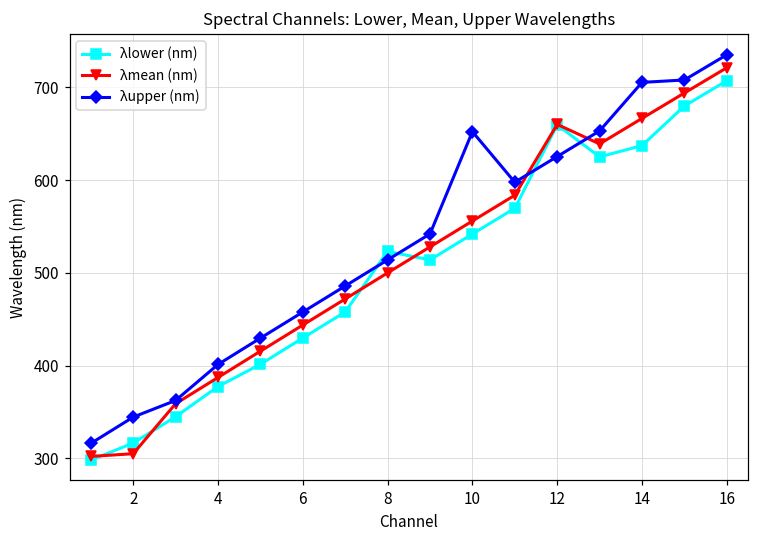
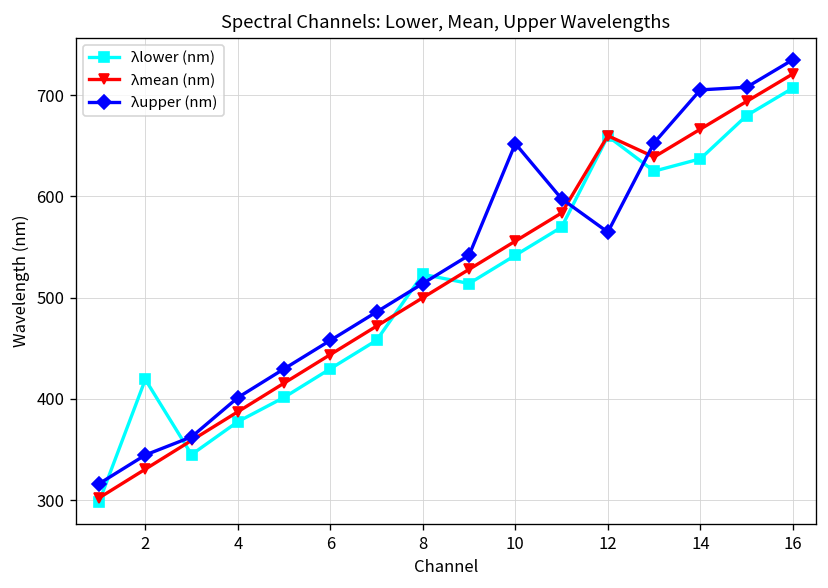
λlower (nm), 2: 320 -> 420
λmean (nm), 2: 310 -> 330
λupper (nm), 12: 630 -> 560
